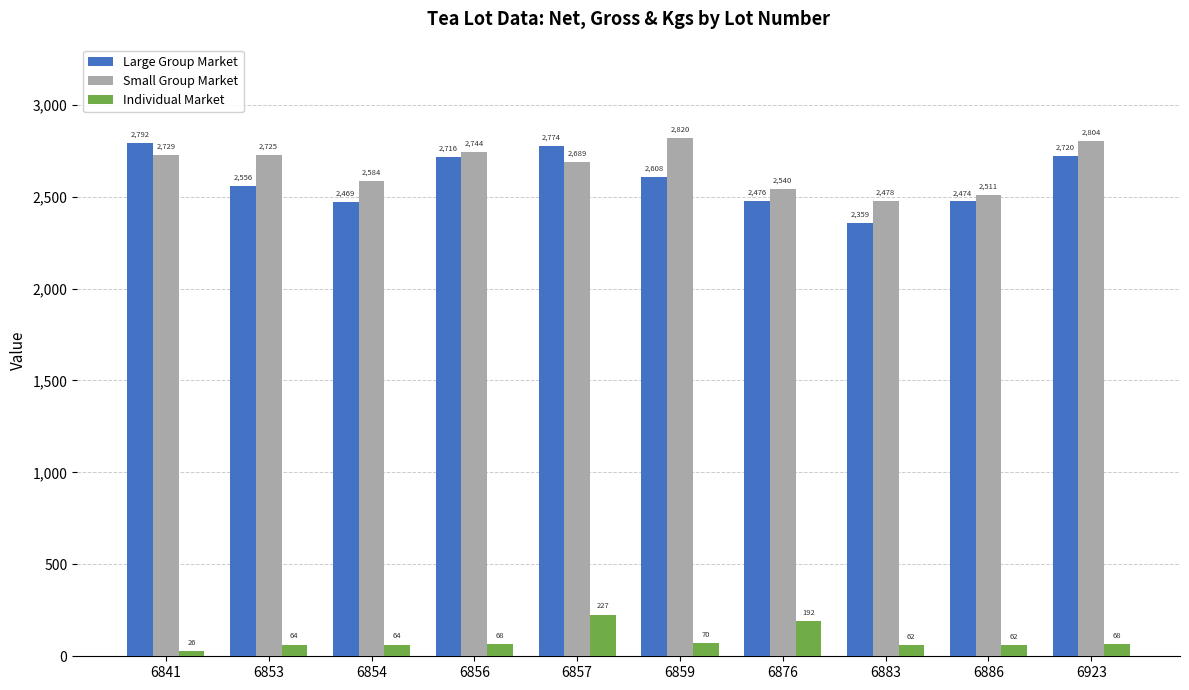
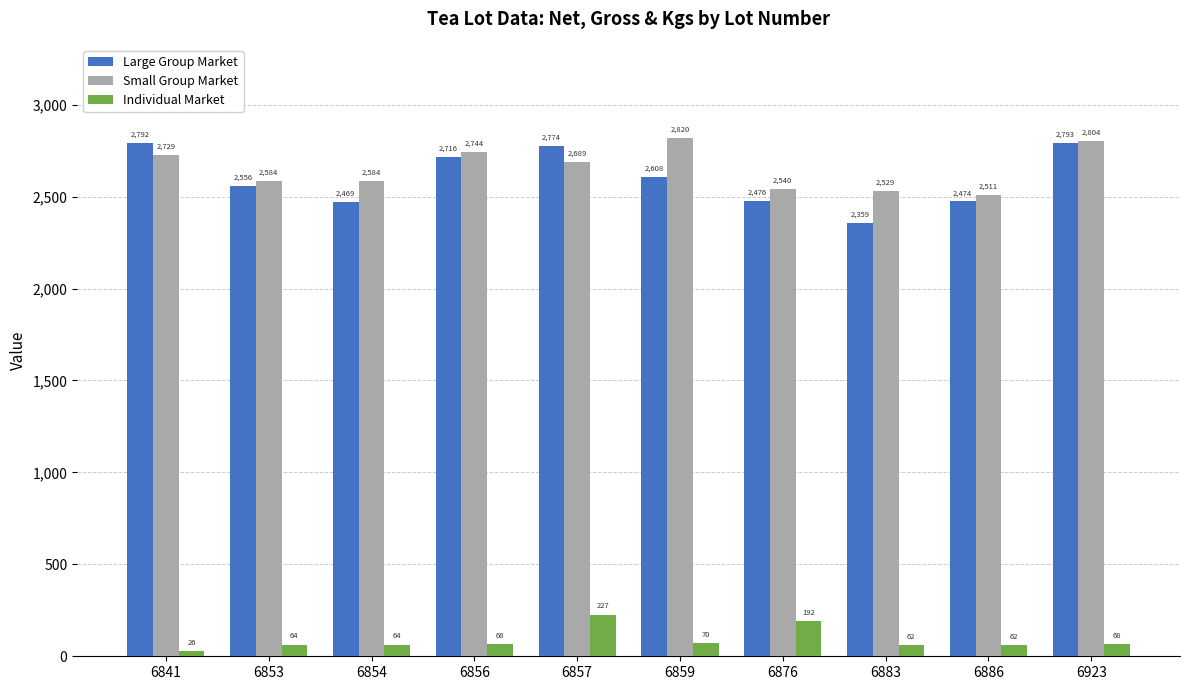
Small Group Market, 6853: 2,725 -> 2,584
Small Group Market, 6883: 2,478 -> 2,529
Large Group Market, 6923: 2,720 -> 2,793
